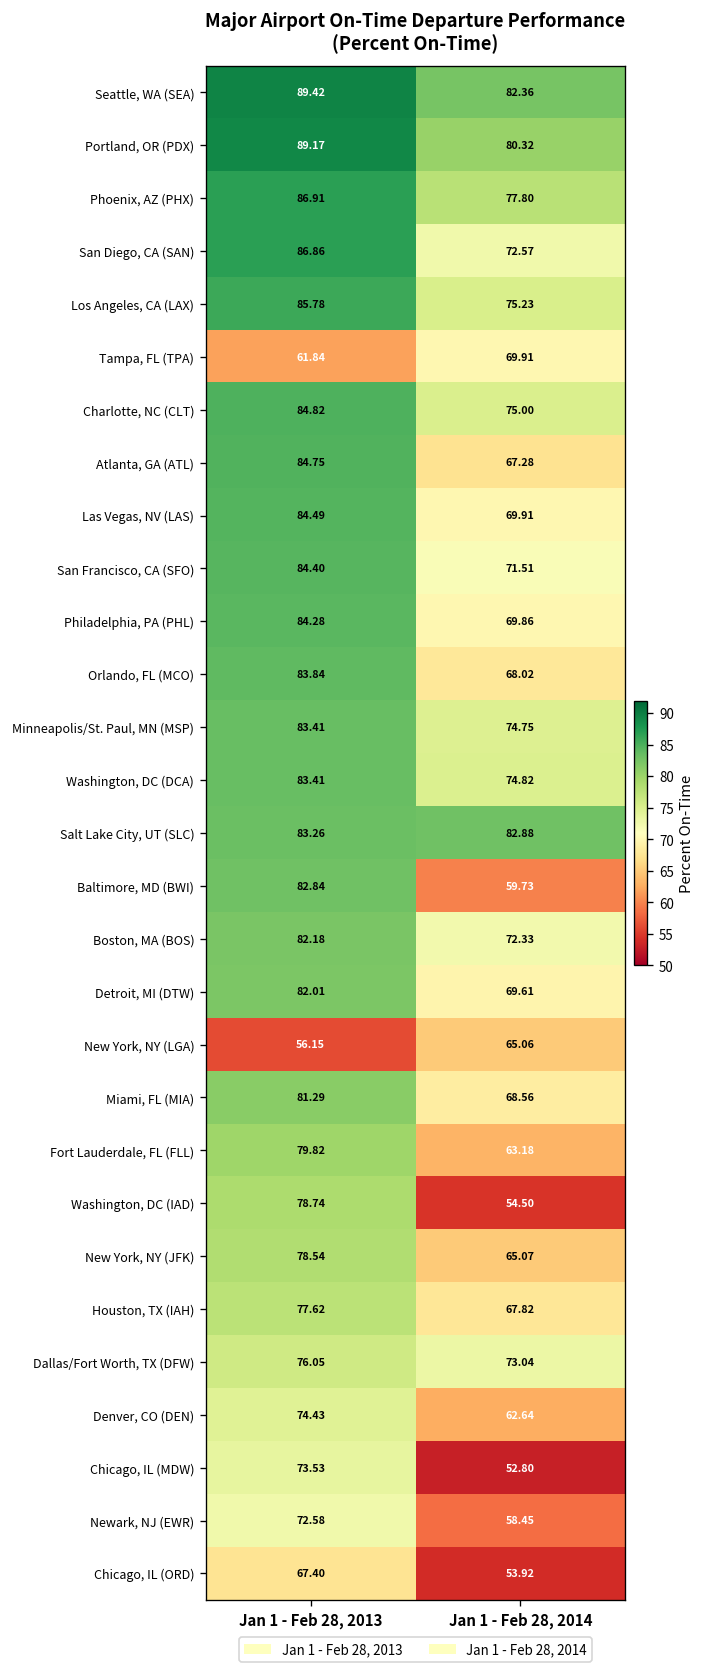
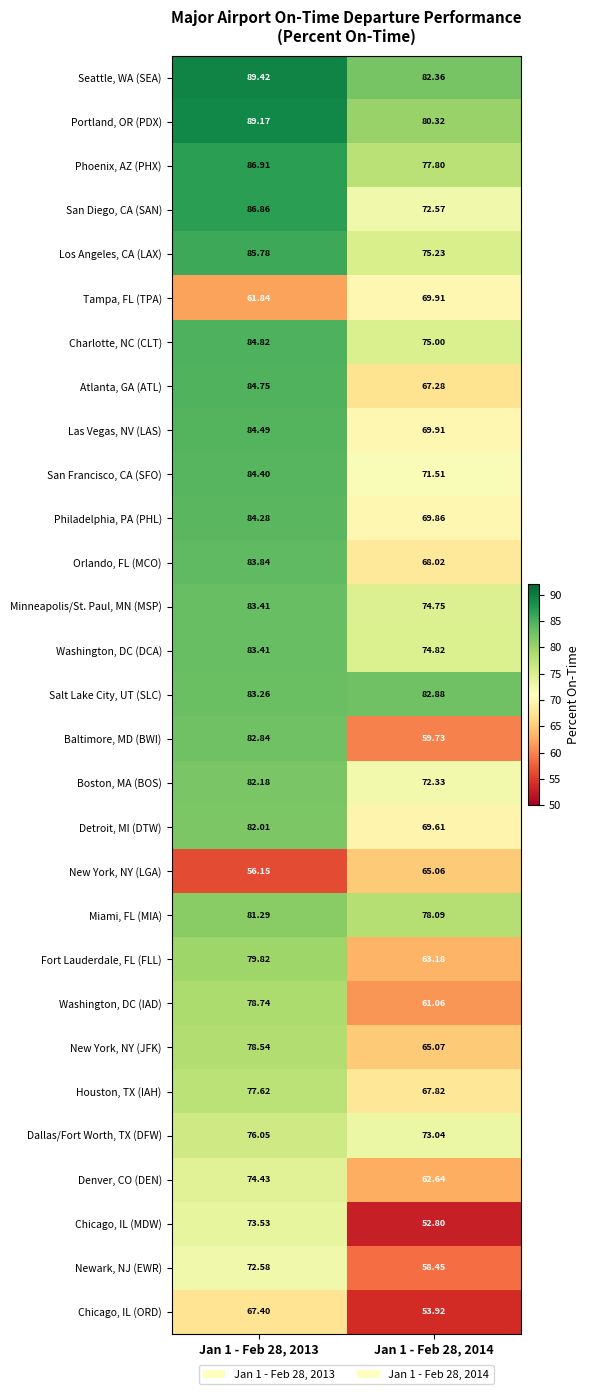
Miami, FL (MIA), Jan 1 - Feb 28, 2014: 68.56 -> 78.09
Washington, DC (IAD), Jan 1 - Feb 28, 2014: 54.50 -> 61.06
